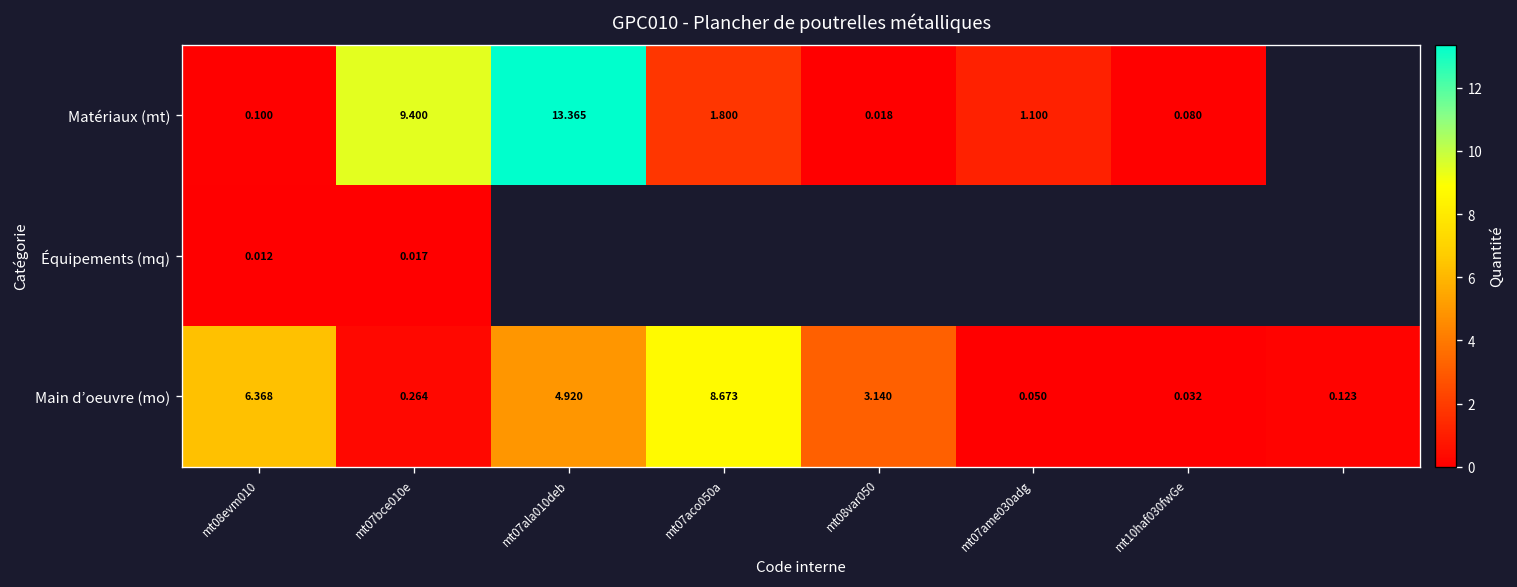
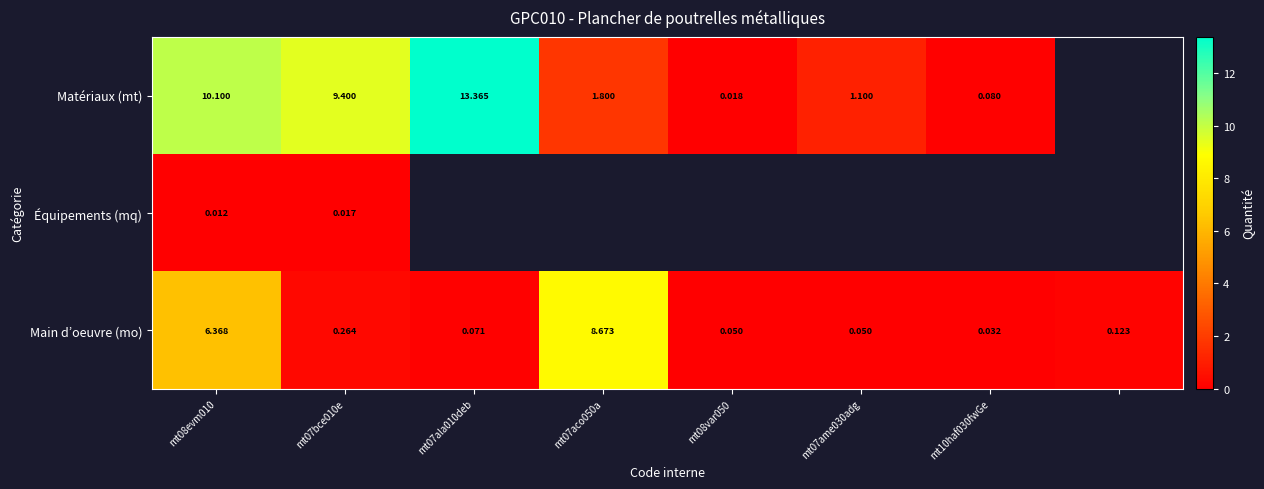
Matériaux (mt), mt08evm010: 0.100 -> 10.100
Main d’oeuvre (mo), mt07ala010deb: 4.920 -> 0.071
Main d’oeuvre (mo), mt08var050: 3.140 -> 0.050
